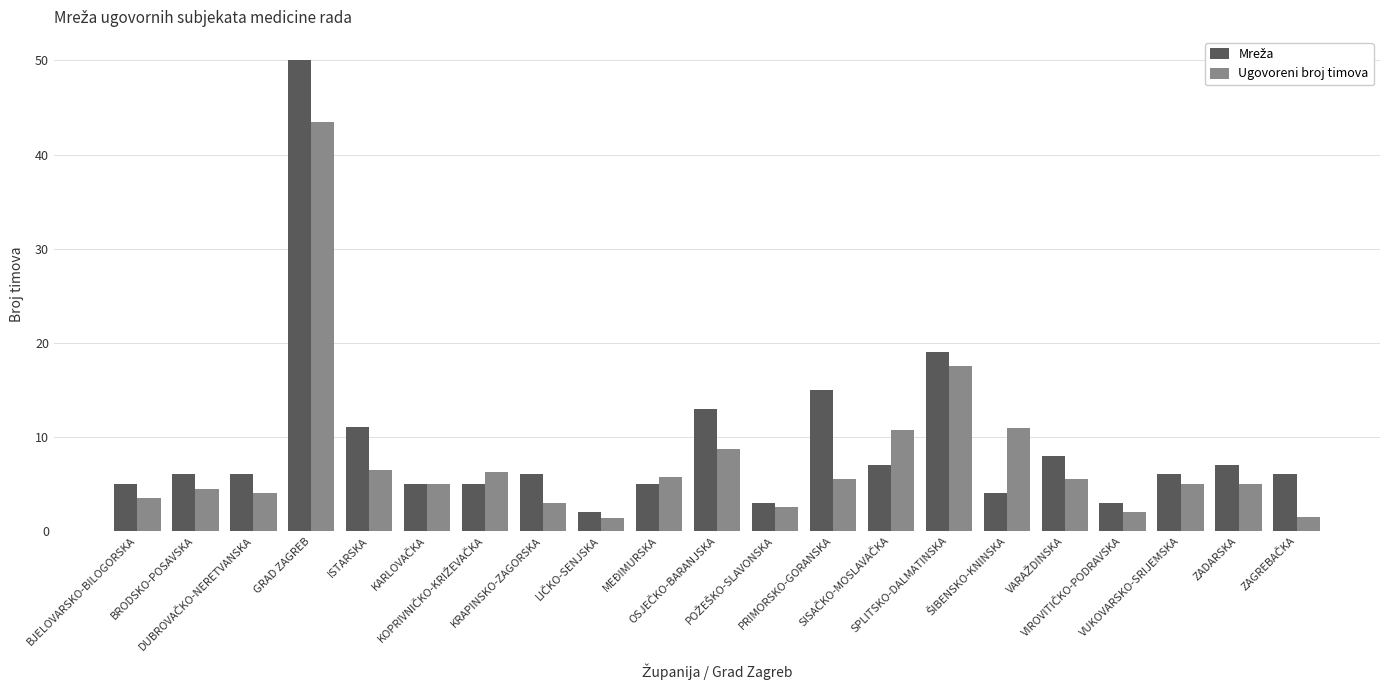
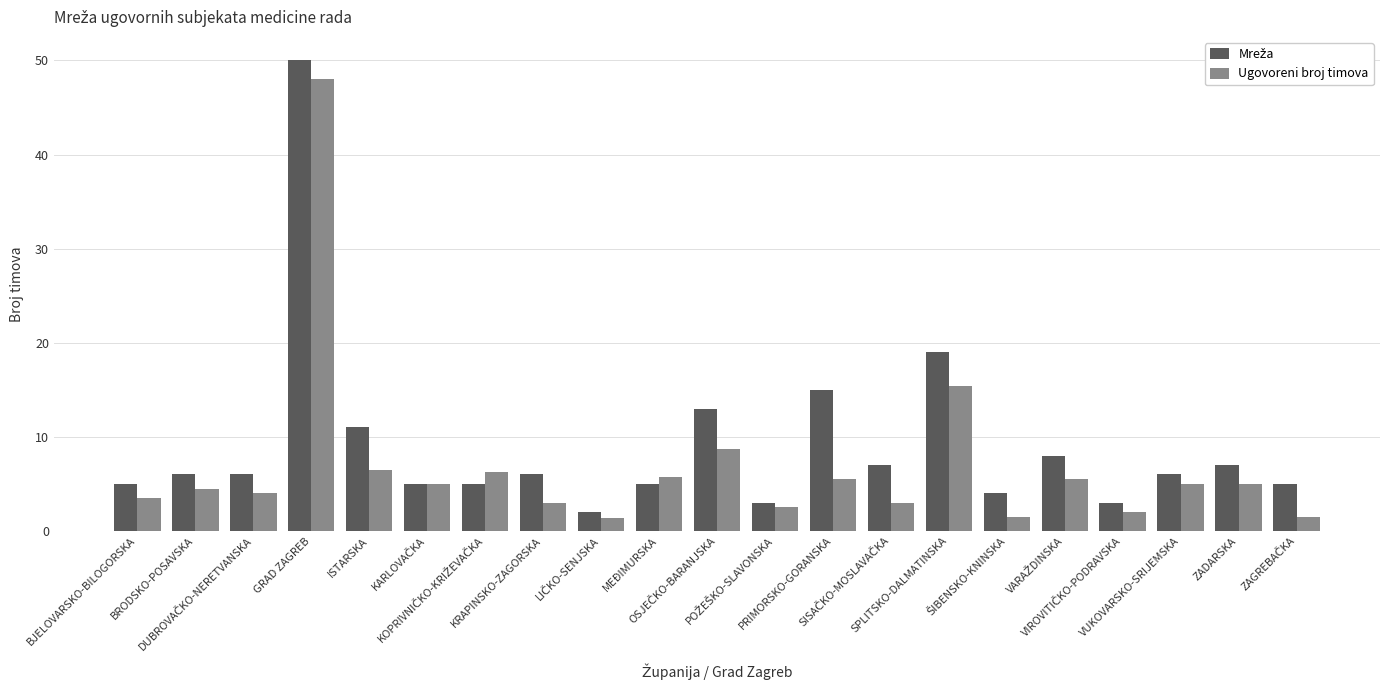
Ugovoreni broj timova, GRAD ZAGREB: 44 -> 48
Ugovoreni broj timova, SISAČKO-MOSLAVAČKA: 11 -> 3
Ugovoreni broj timova, SPLITSKO-DALMATINSKA: 18 -> 15
Ugovoreni broj timova, ŠIBENSKO-KNINSKA: 11 -> 2
Mreža, ZAGREBAČKA: 6 -> 5
